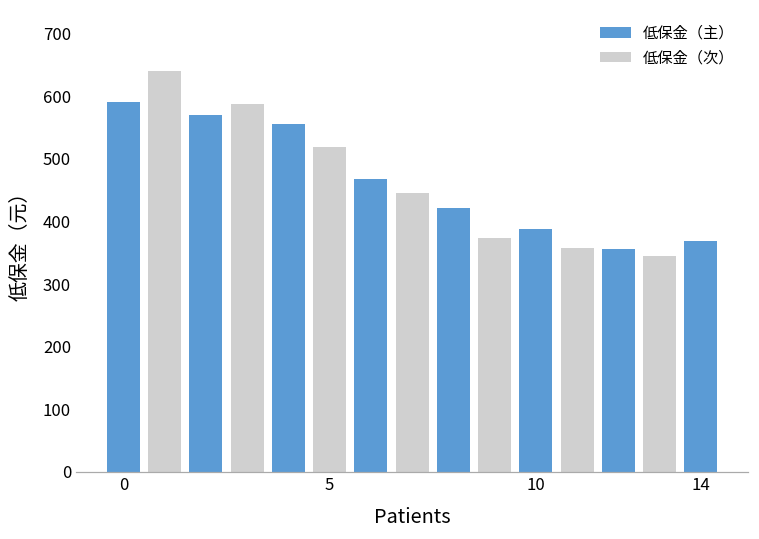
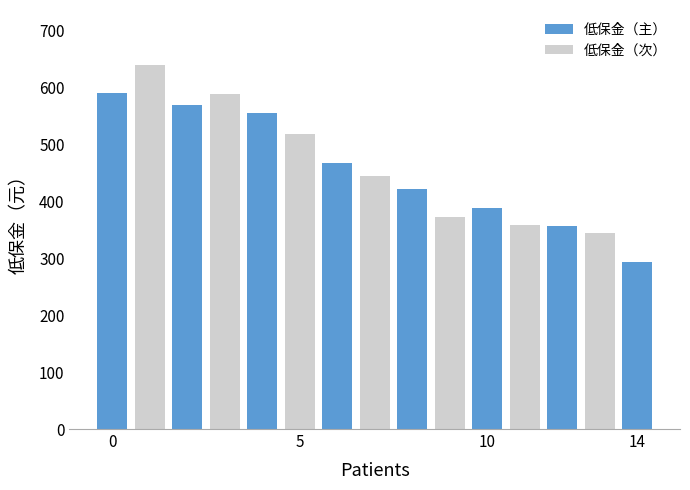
低保金（主）, 14: 370 -> 290
